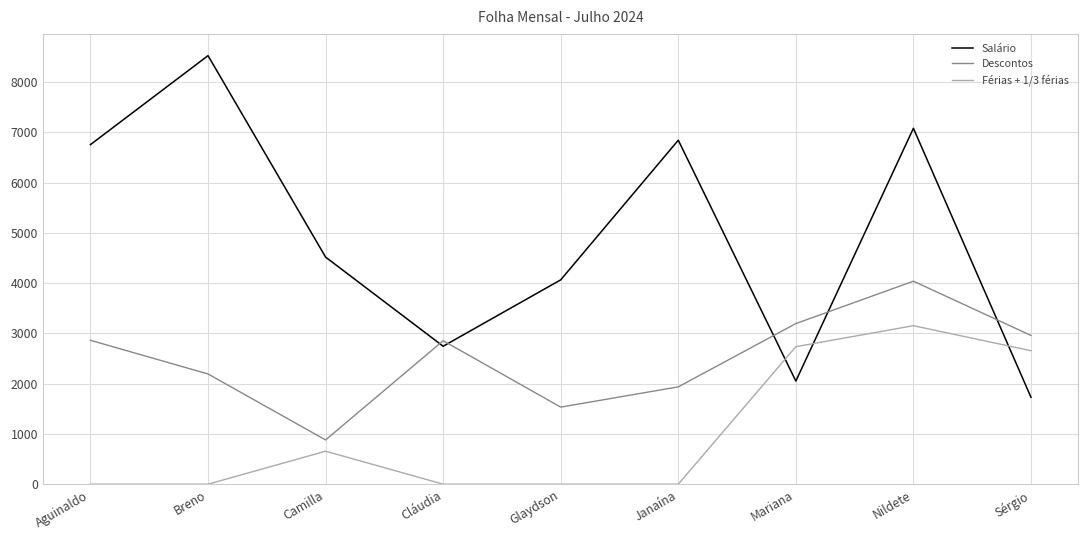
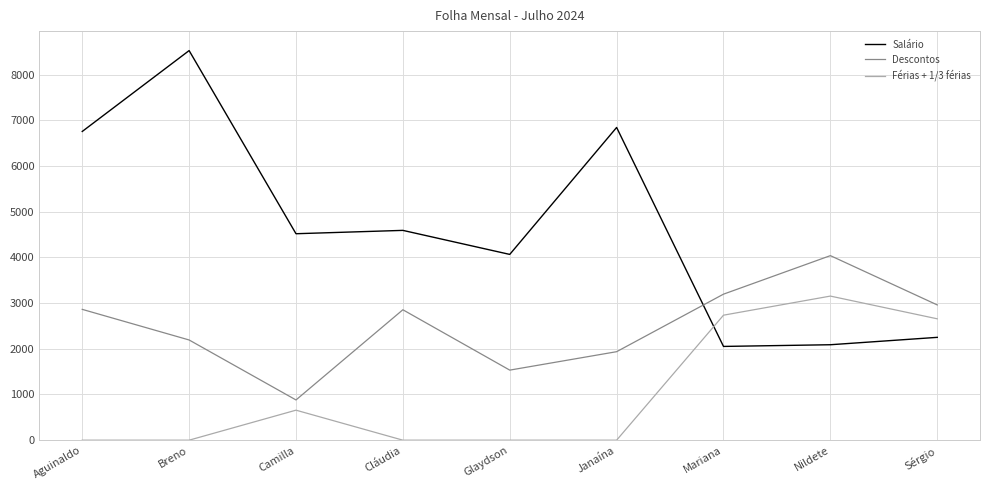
Salário, Cláudia: 2700 -> 4600
Salário, Nildete: 7100 -> 2100
Salário, Sérgio: 1700 -> 2300
